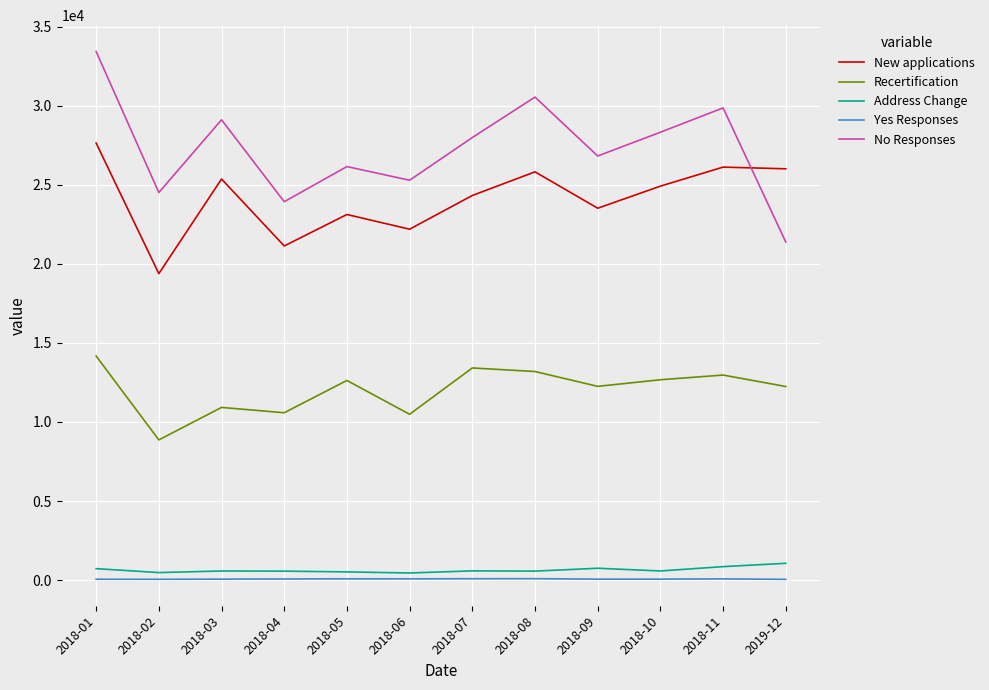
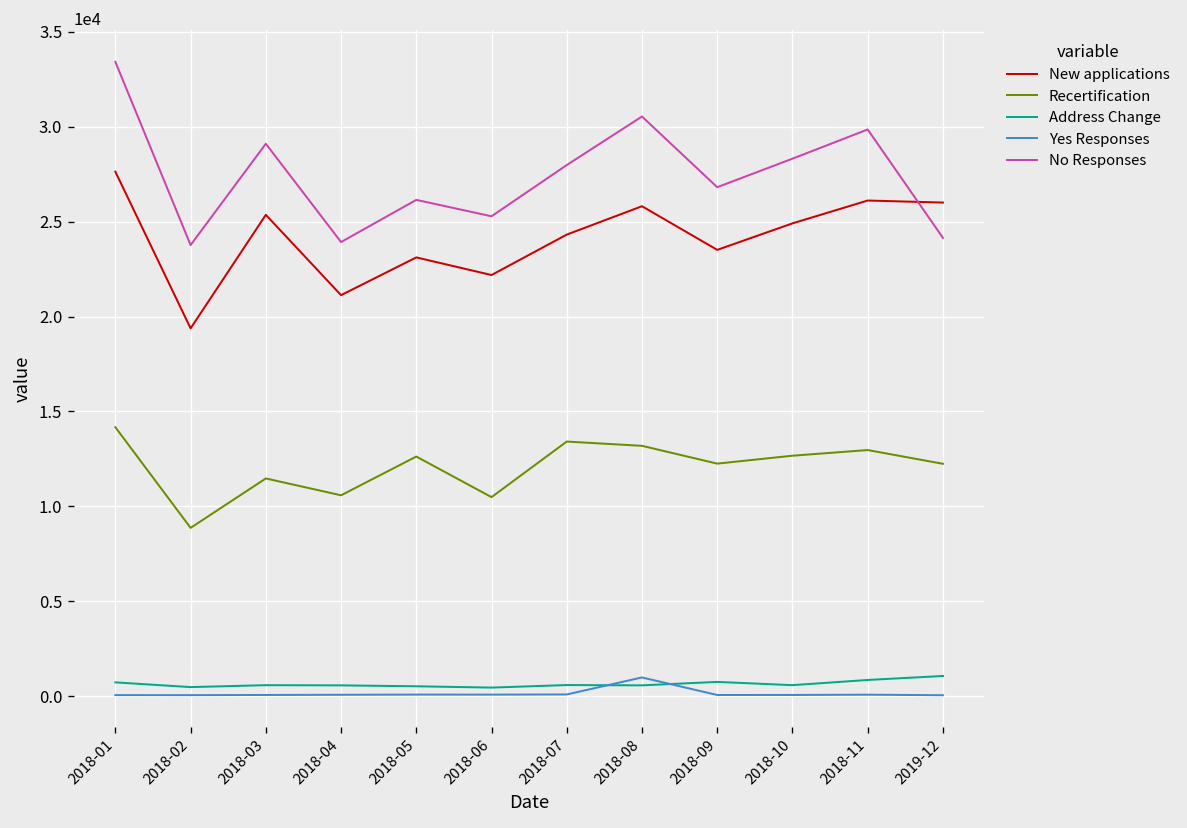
No Responses, 2018-02: 24500 -> 23800
Recertification, 2018-03: 10900 -> 11500
Yes Responses, 2018-08: 100 -> 1000
No Responses, 2019-12: 21400 -> 24100
